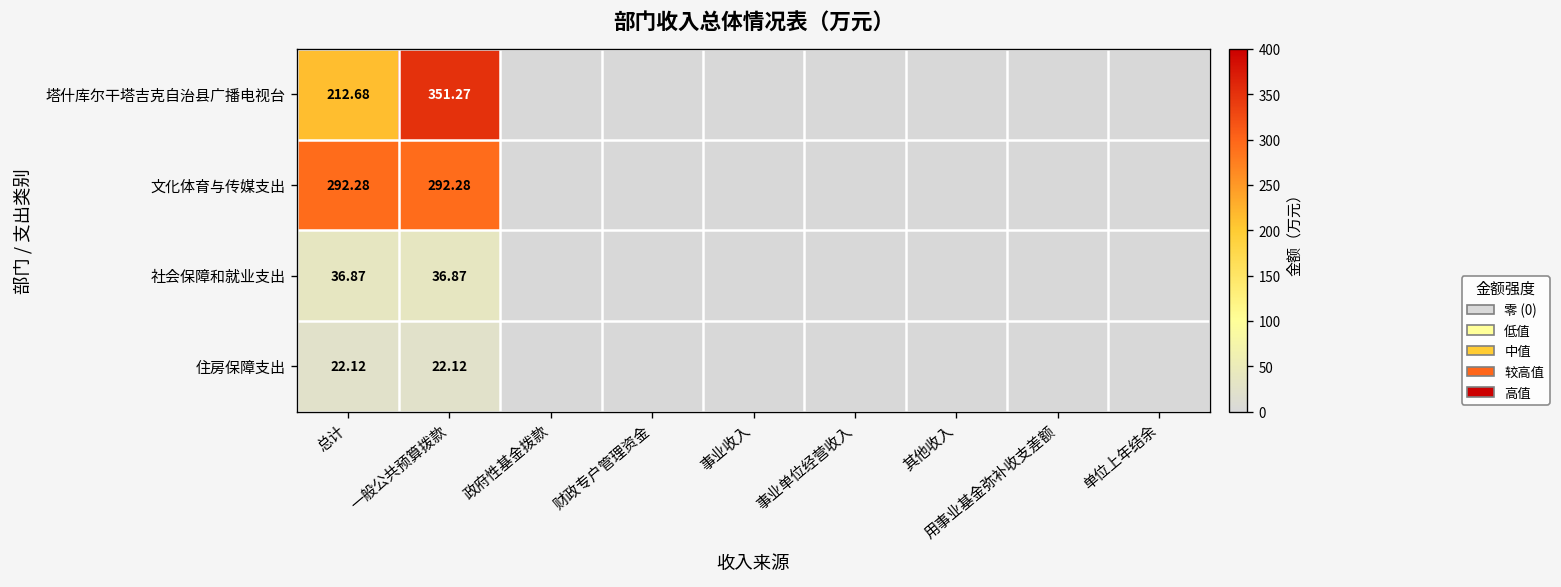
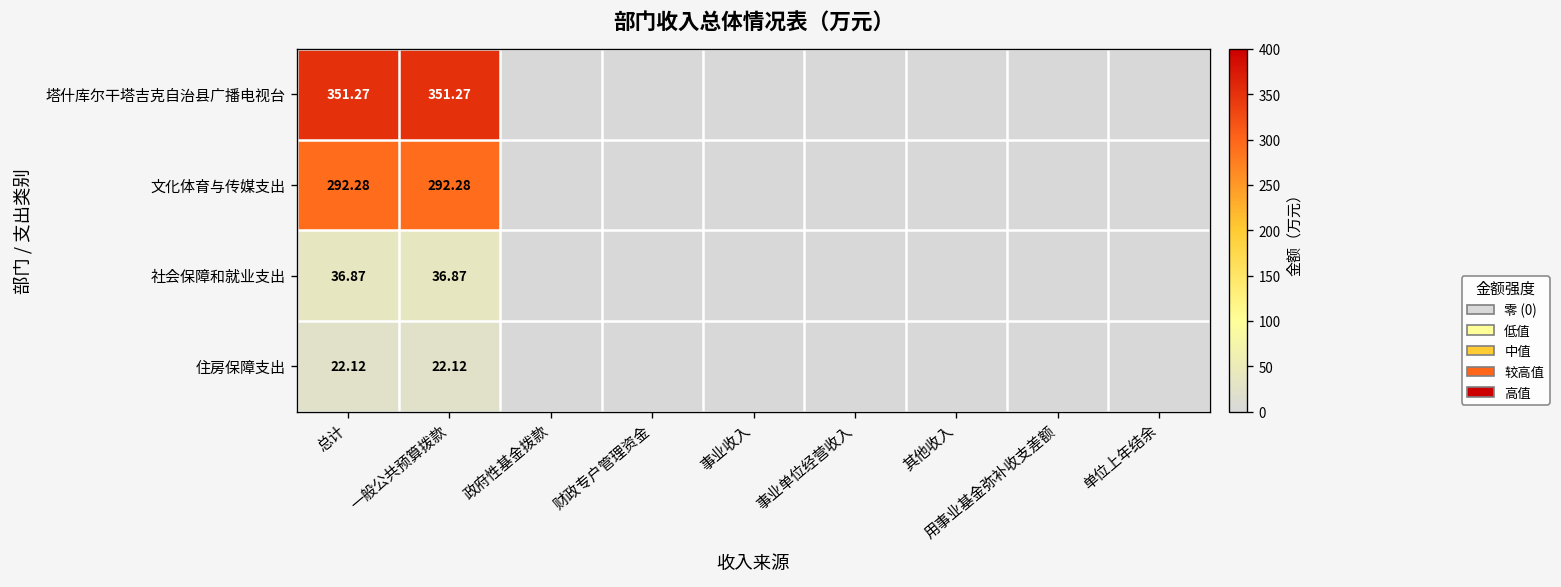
塔什库尔干塔吉克自治县广播电视台, 总计: 212.68 -> 351.27
